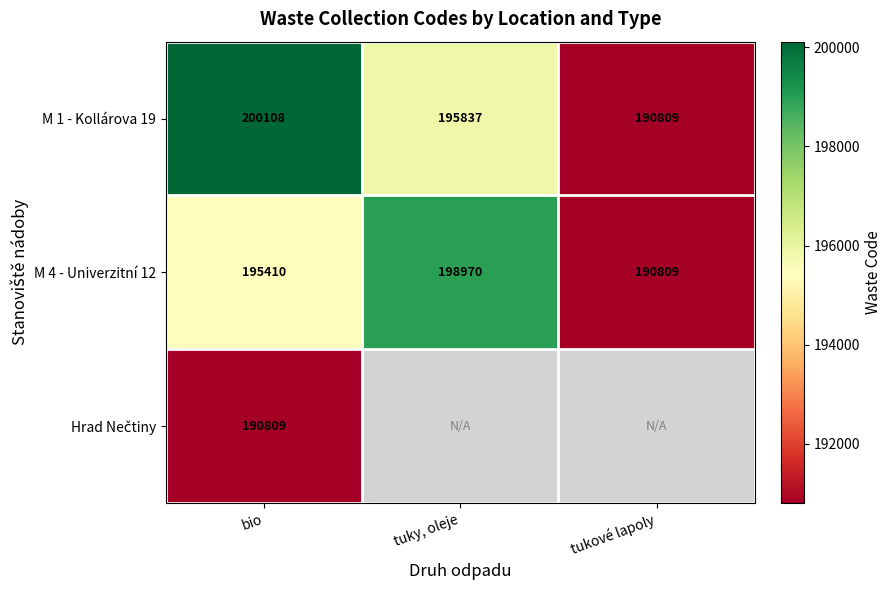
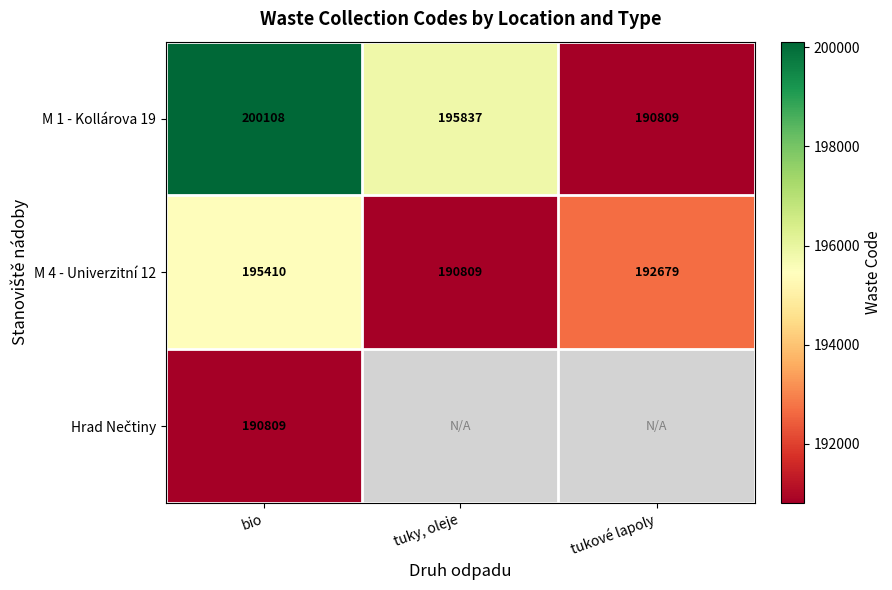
M 4 - Univerzitní 12, tuky, oleje: 198970 -> 190809
M 4 - Univerzitní 12, tukové lapoly: 190809 -> 192679
